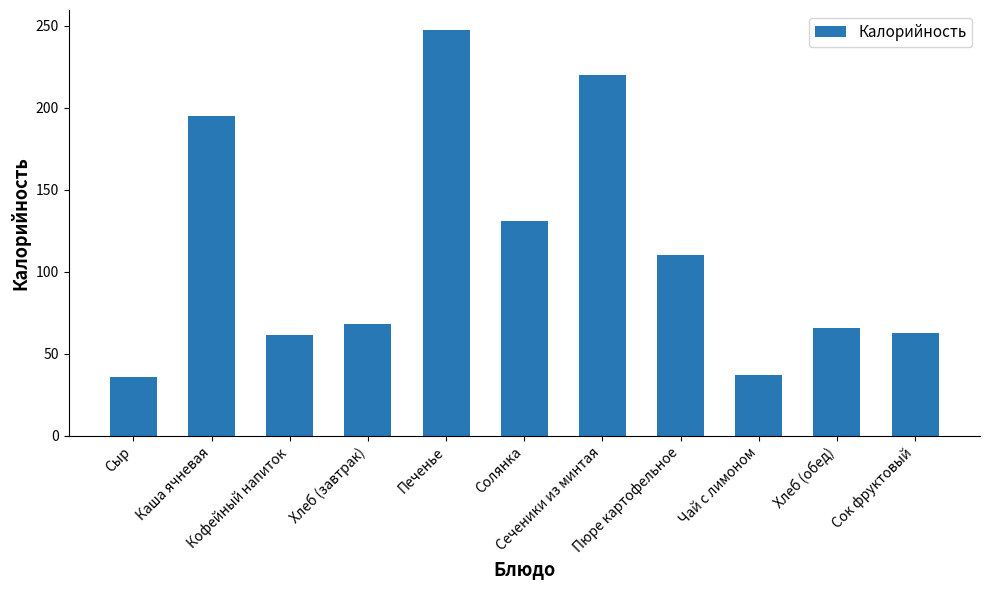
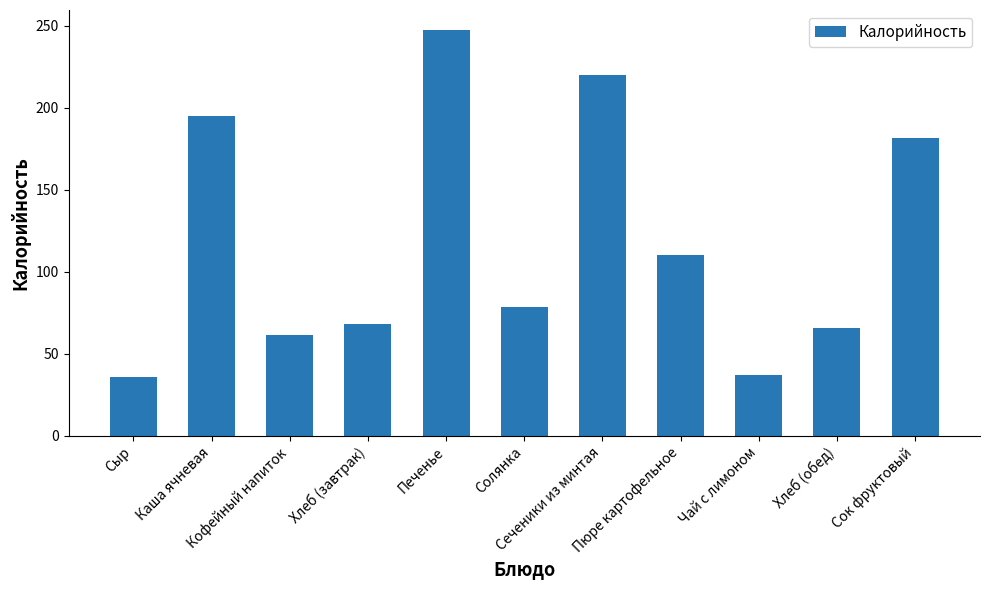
Солянка: 131 -> 78
Сок фруктовый: 63 -> 182
